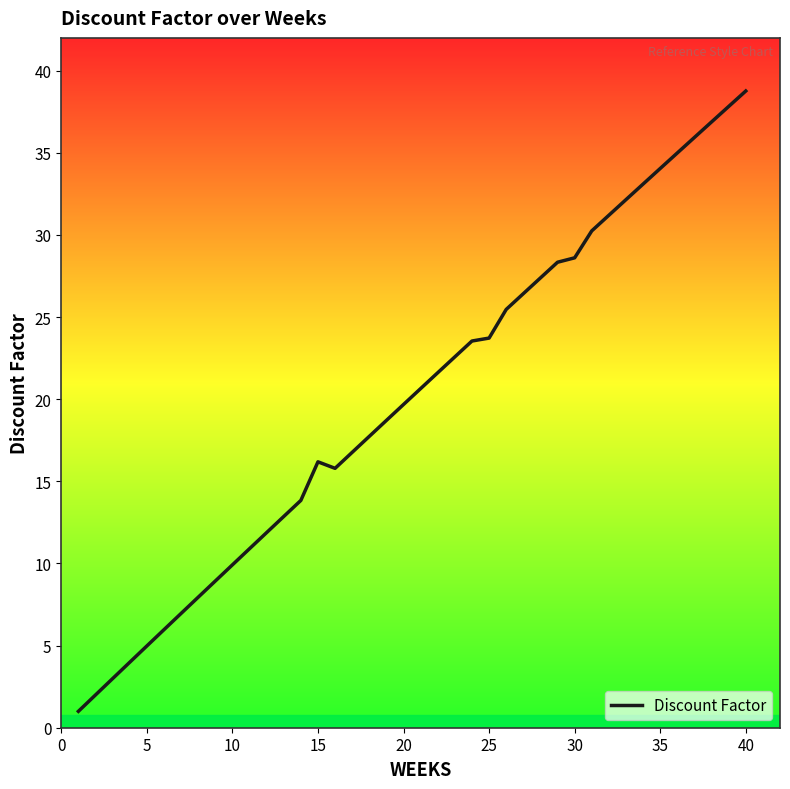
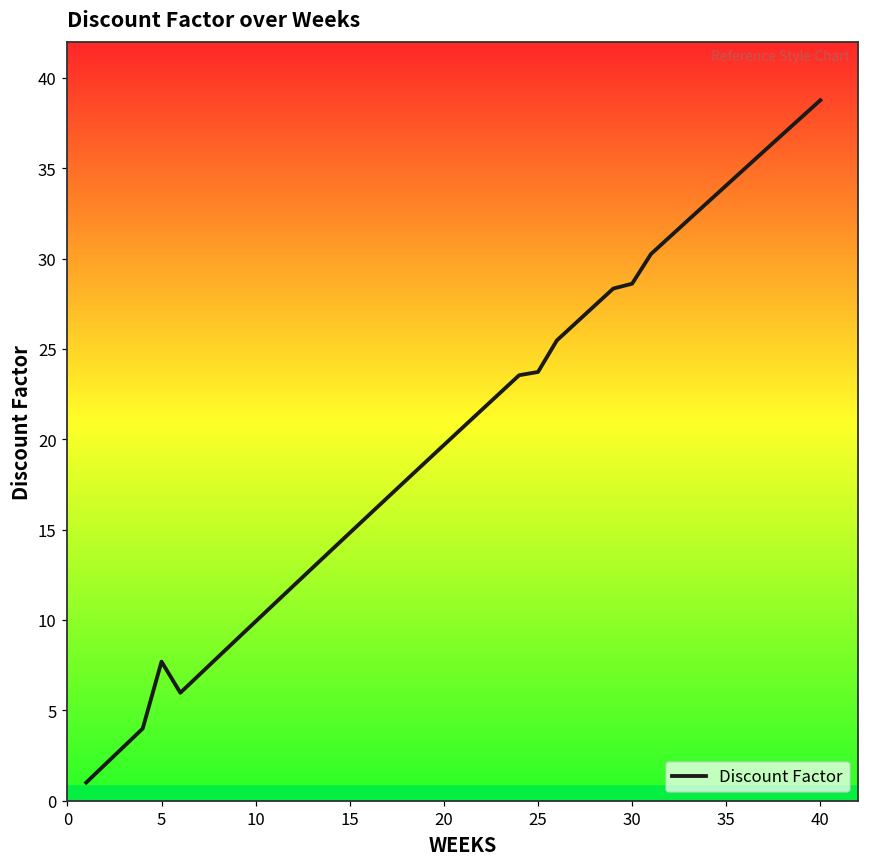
5: 5.0 -> 7.7
15: 16.2 -> 14.8
